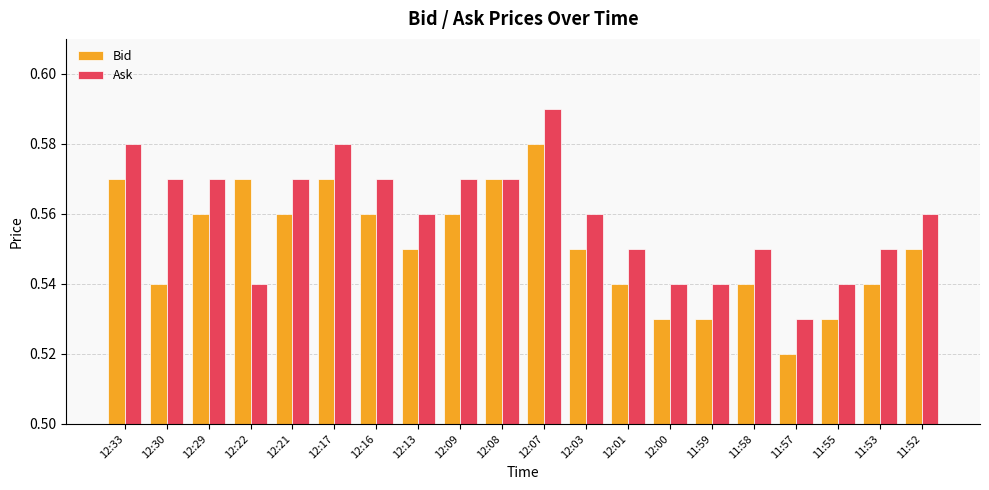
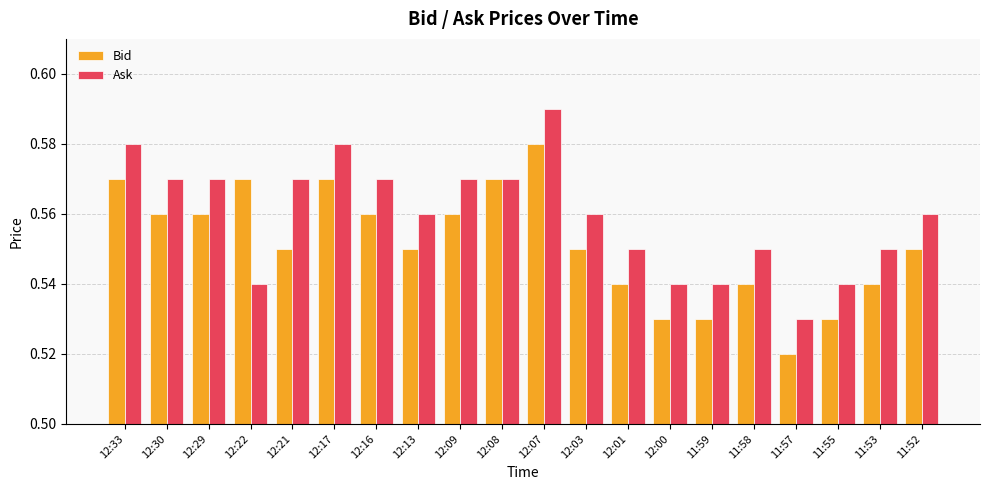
Bid, 12:30: 0.54 -> 0.56
Bid, 12:21: 0.56 -> 0.55
